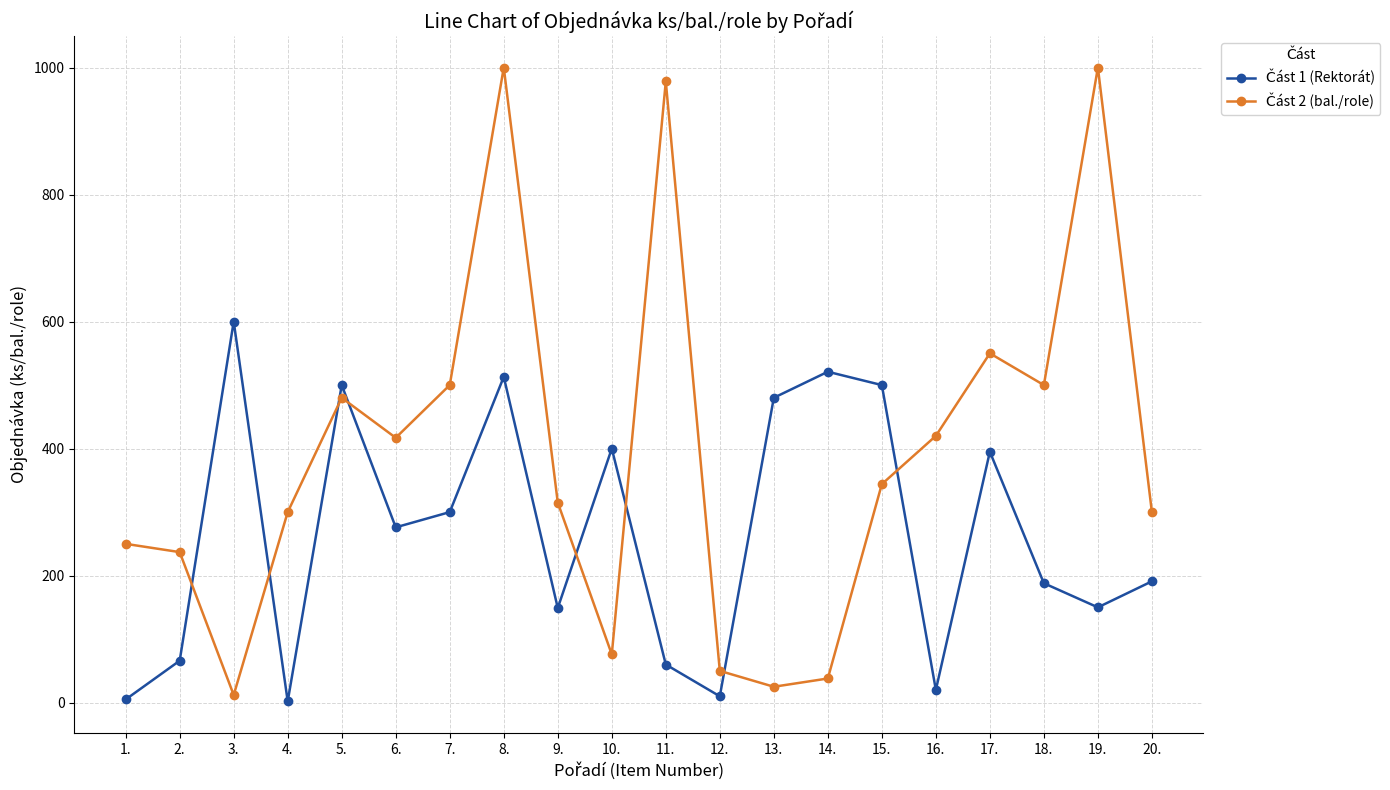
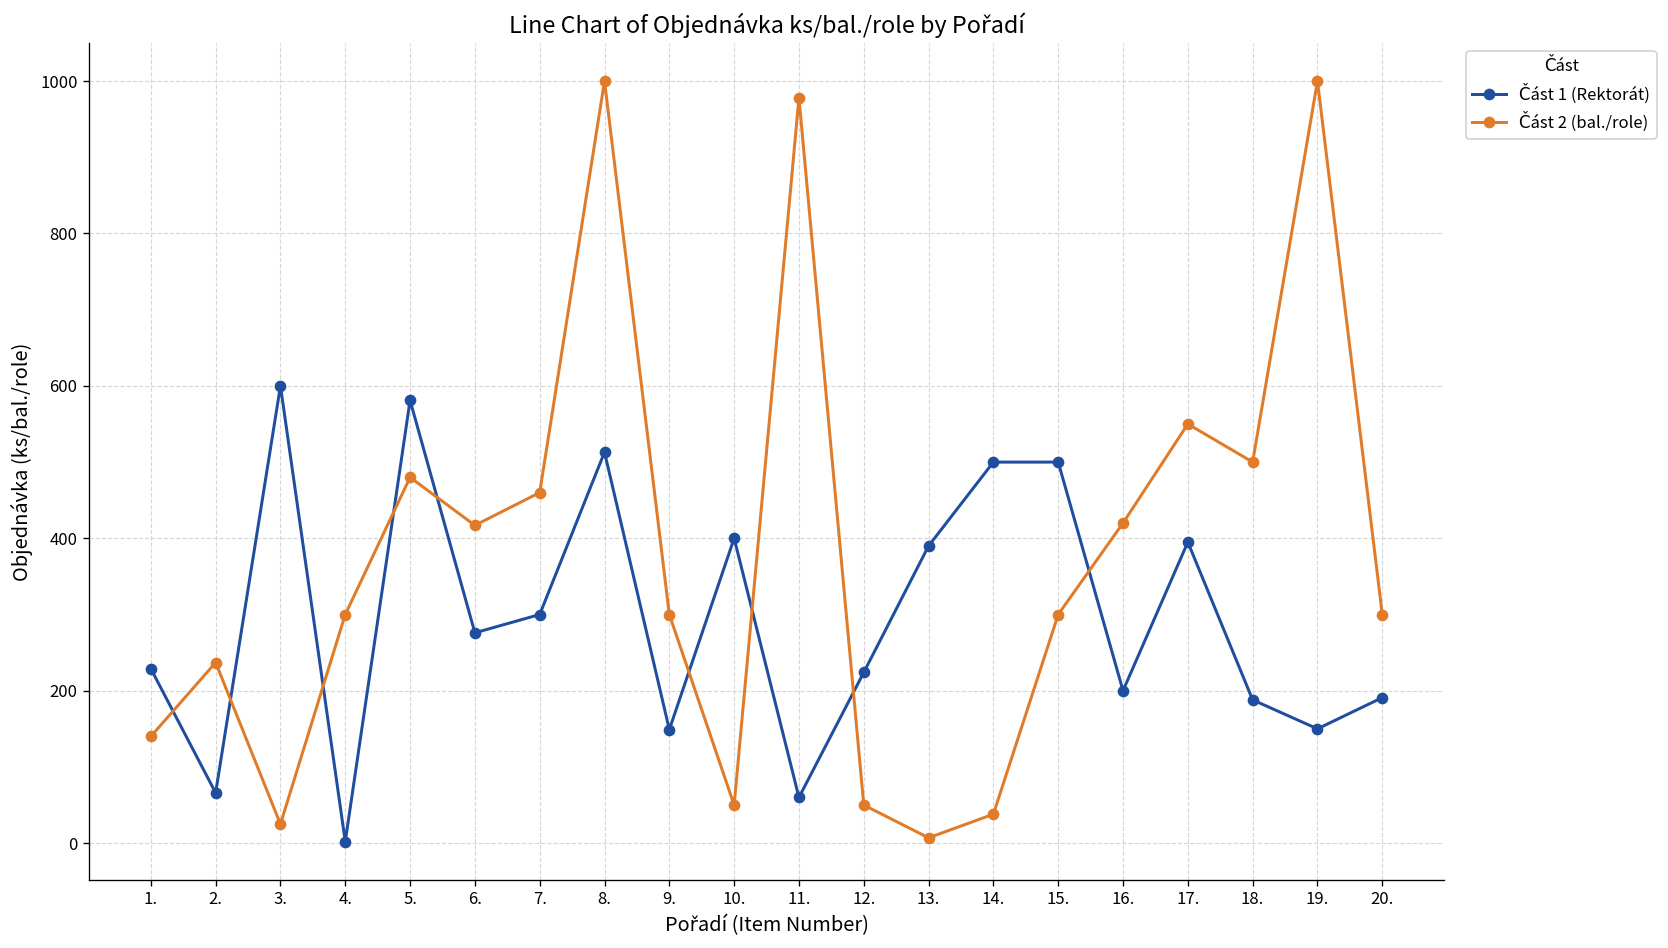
Část 1 (Rektorát), 1.: 10 -> 230
Část 2 (bal./role), 1.: 250 -> 140
Část 2 (bal./role), 3.: 10 -> 30
Část 1 (Rektorát), 5.: 500 -> 580
Část 2 (bal./role), 7.: 500 -> 460
Část 2 (bal./role), 9.: 320 -> 300
Část 2 (bal./role), 10.: 80 -> 50
Část 1 (Rektorát), 12.: 10 -> 220
Část 1 (Rektorát), 13.: 480 -> 390
Část 2 (bal./role), 13.: 30 -> 10
Část 1 (Rektorát), 14.: 520 -> 500
Část 2 (bal./role), 15.: 340 -> 300
Část 1 (Rektorát), 16.: 20 -> 200
